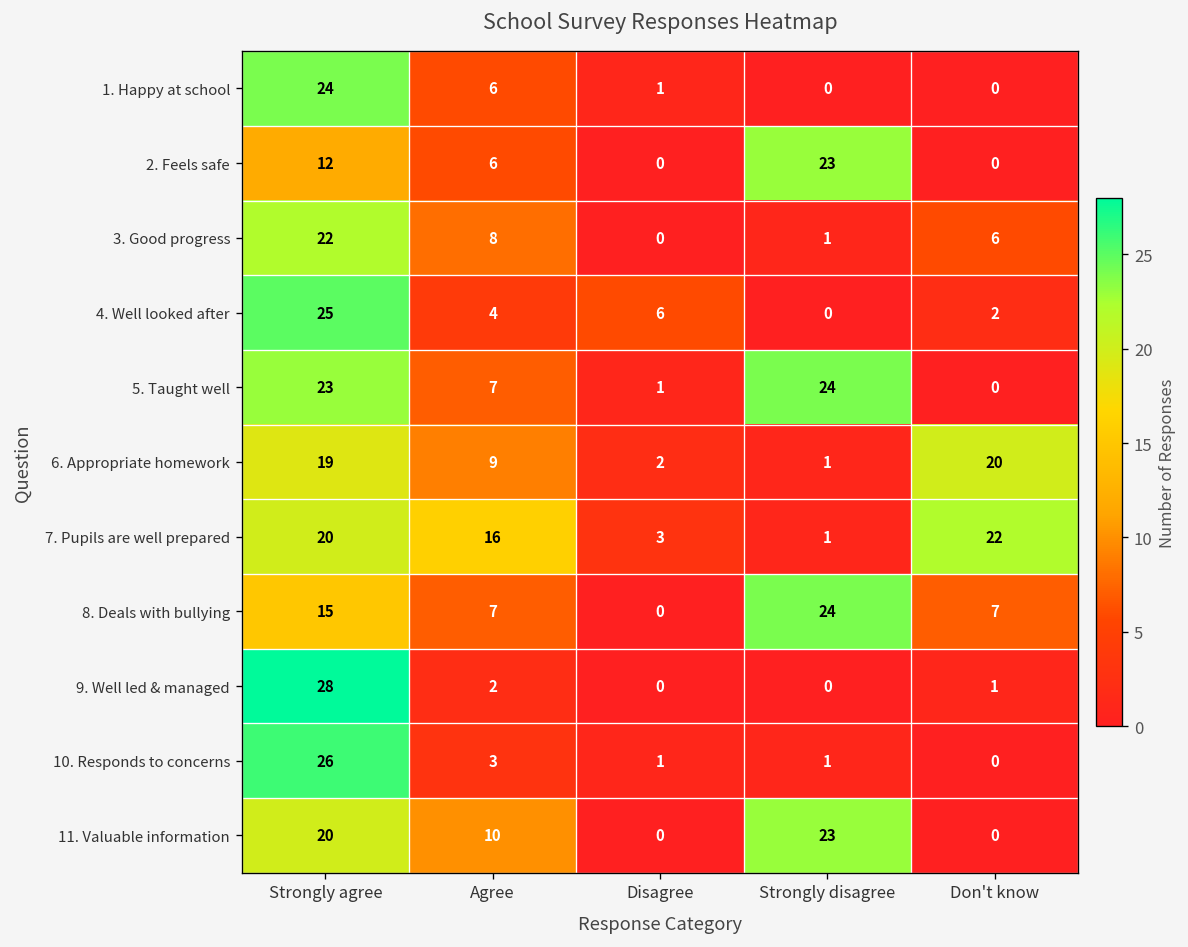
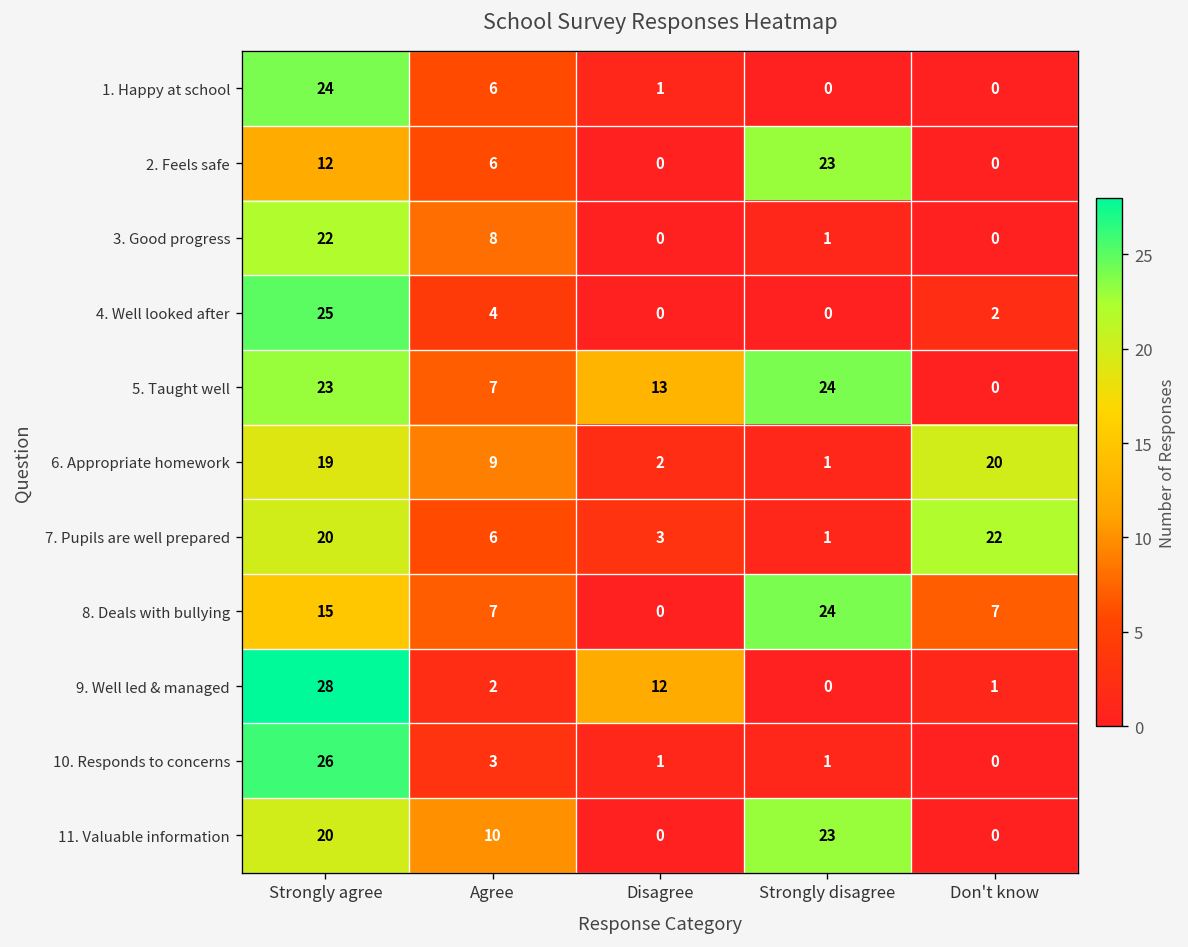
3. Good progress, Don't know: 6 -> 0
4. Well looked after, Disagree: 6 -> 0
5. Taught well, Disagree: 1 -> 13
7. Pupils are well prepared, Agree: 16 -> 6
9. Well led & managed, Disagree: 0 -> 12
